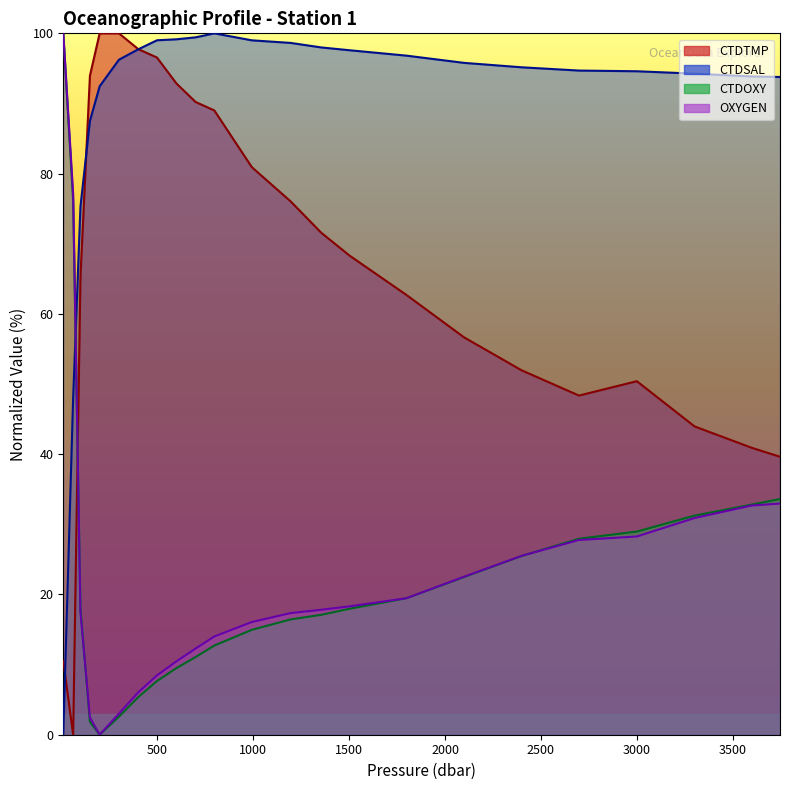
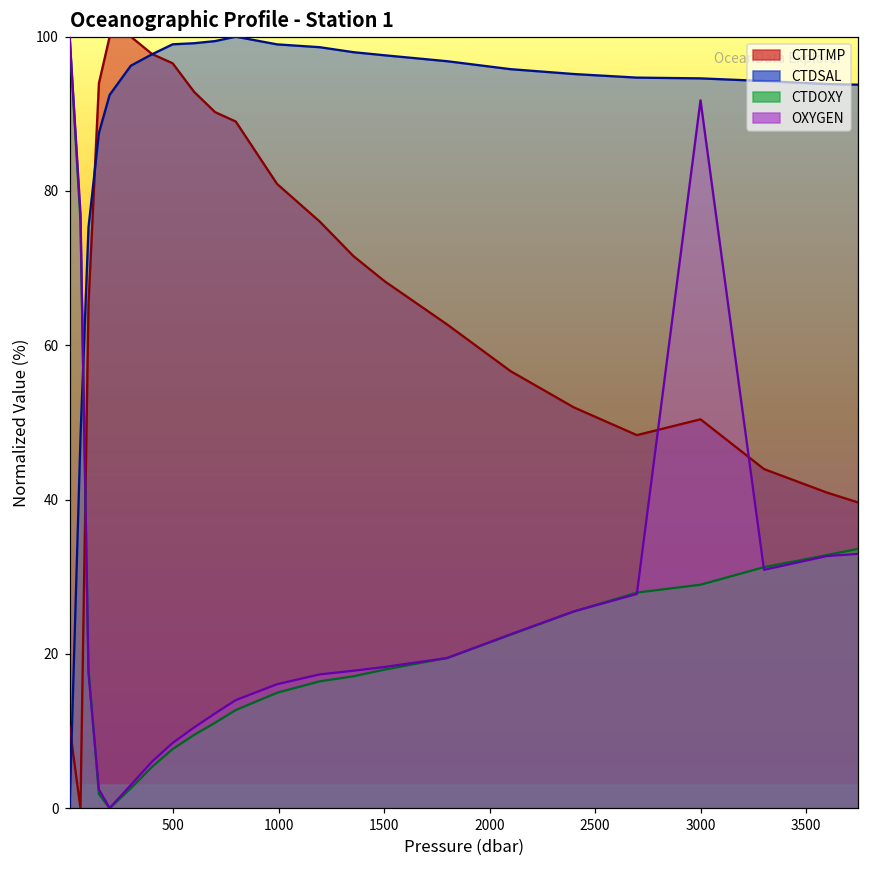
OXYGEN, 3000: 28 -> 92
